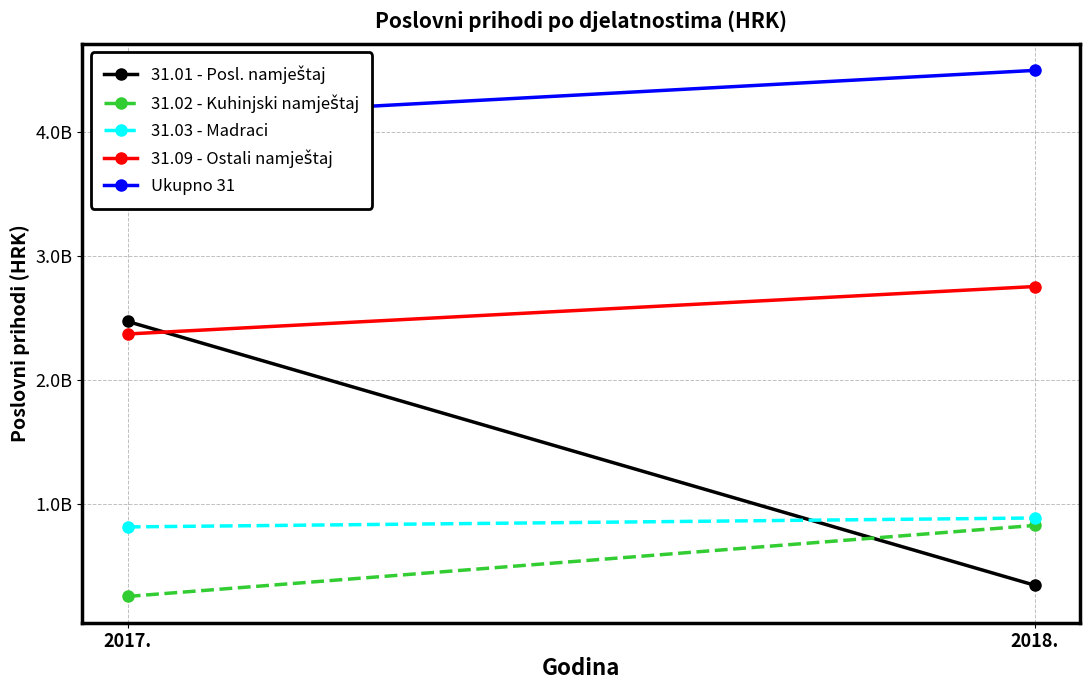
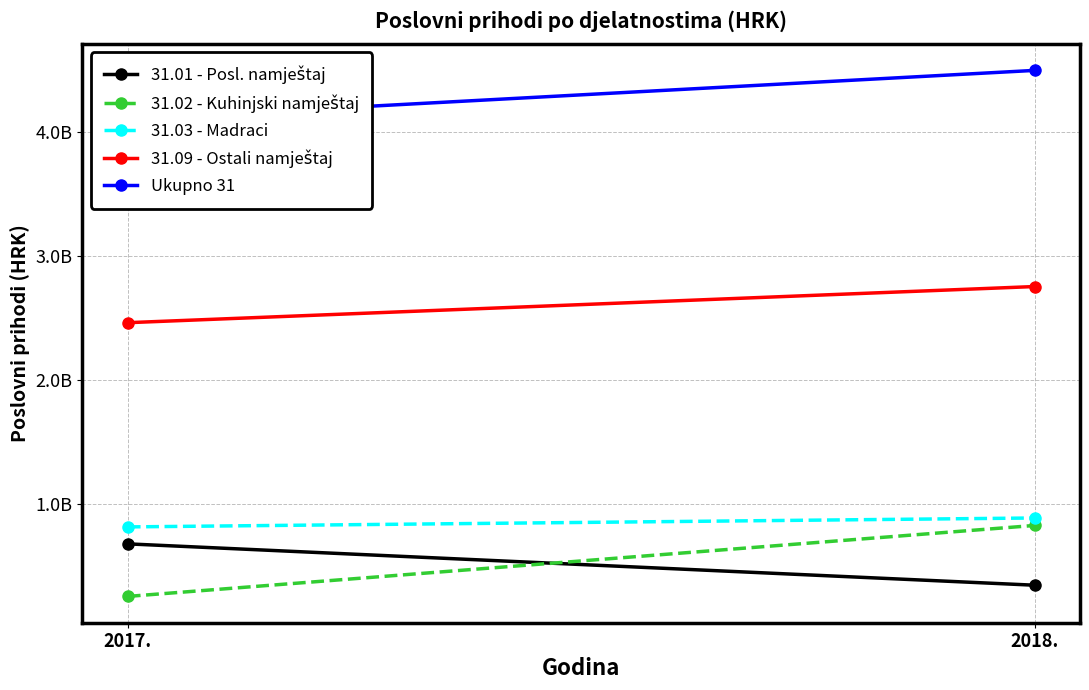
31.01 - Posl. namještaj, 2017.: 2470000000 -> 670000000
31.09 - Ostali namještaj, 2017.: 2370000000 -> 2460000000
